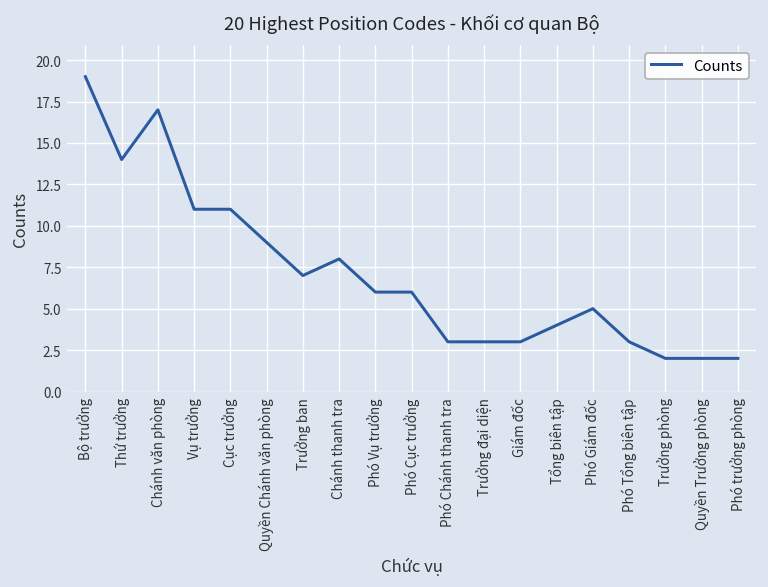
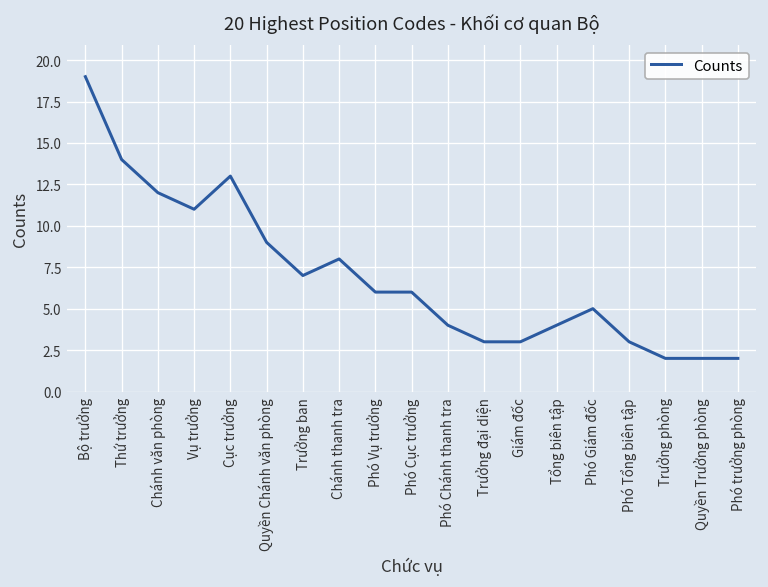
Chánh văn phòng: 17 -> 12
Cục trưởng: 11 -> 13
Phó Chánh thanh tra: 3 -> 4
